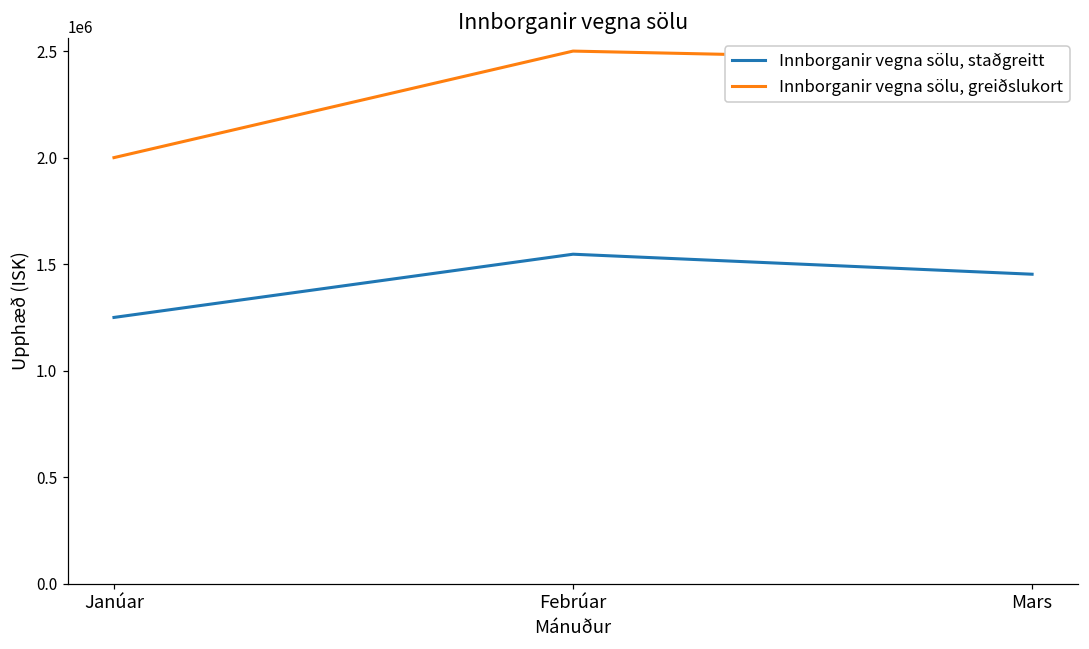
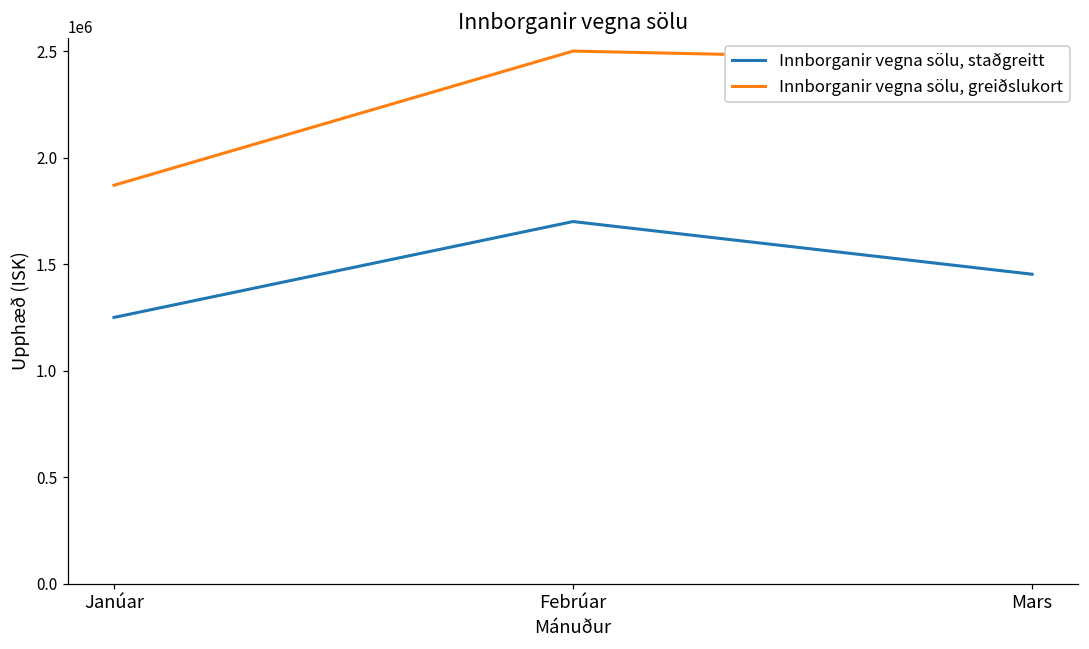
Innborganir vegna sölu, greiðslukort, Janúar: 2000000 -> 1870000
Innborganir vegna sölu, staðgreitt, Febrúar: 1550000 -> 1700000
